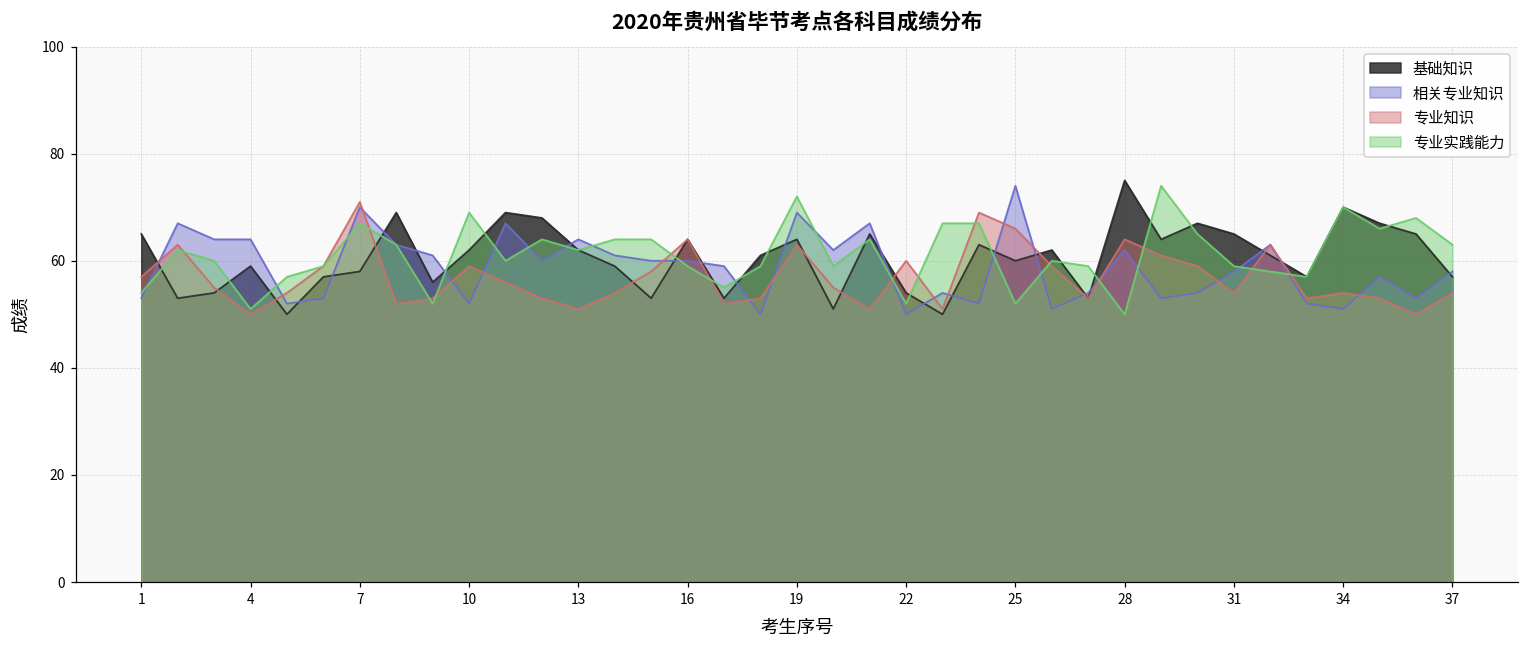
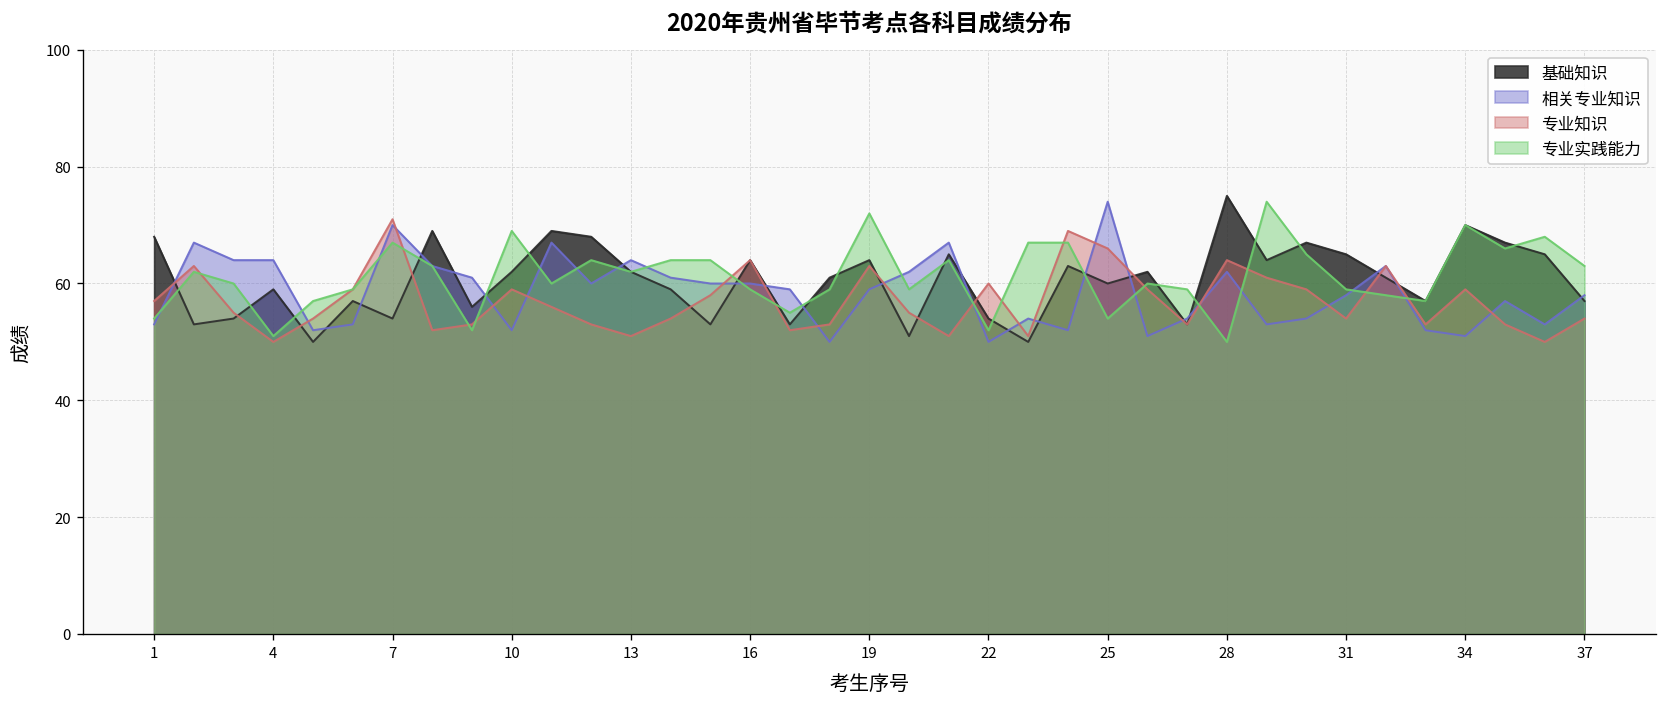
基础知识, 1: 65 -> 68
基础知识, 7: 58 -> 54
相关专业知识, 19: 69 -> 59
专业实践能力, 25: 52 -> 54
专业知识, 34: 54 -> 59
